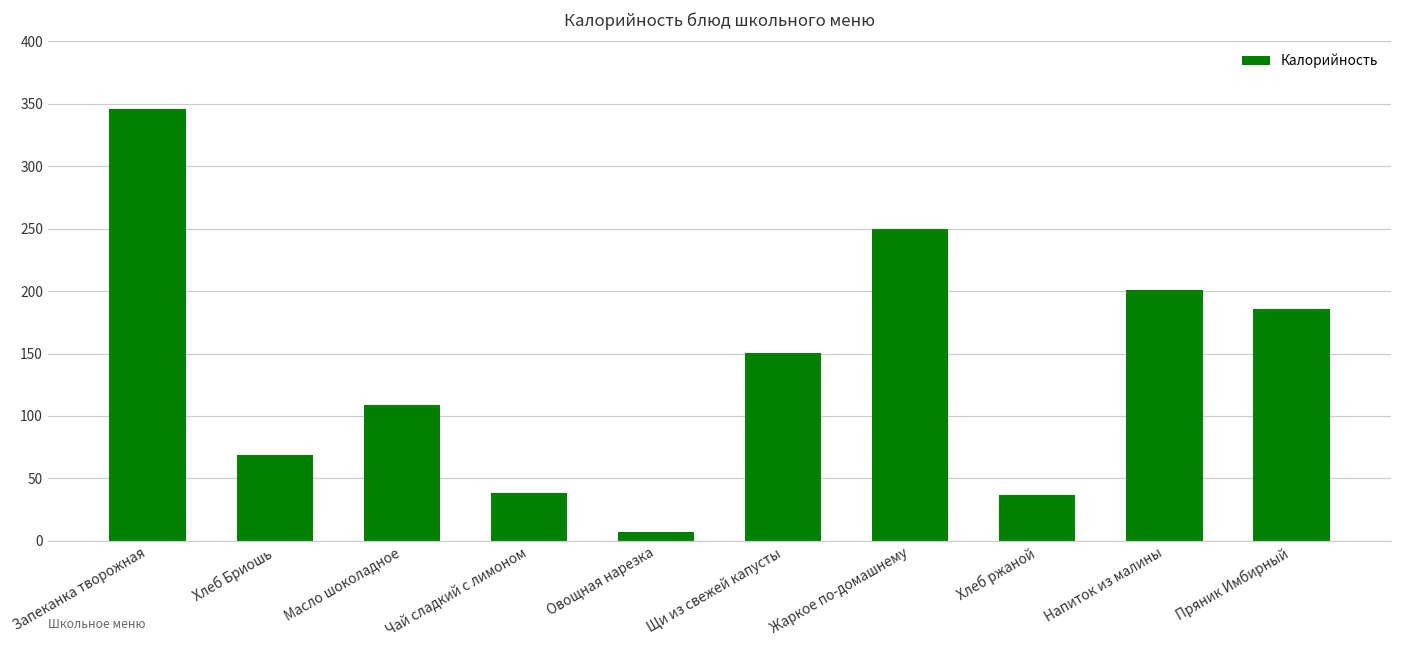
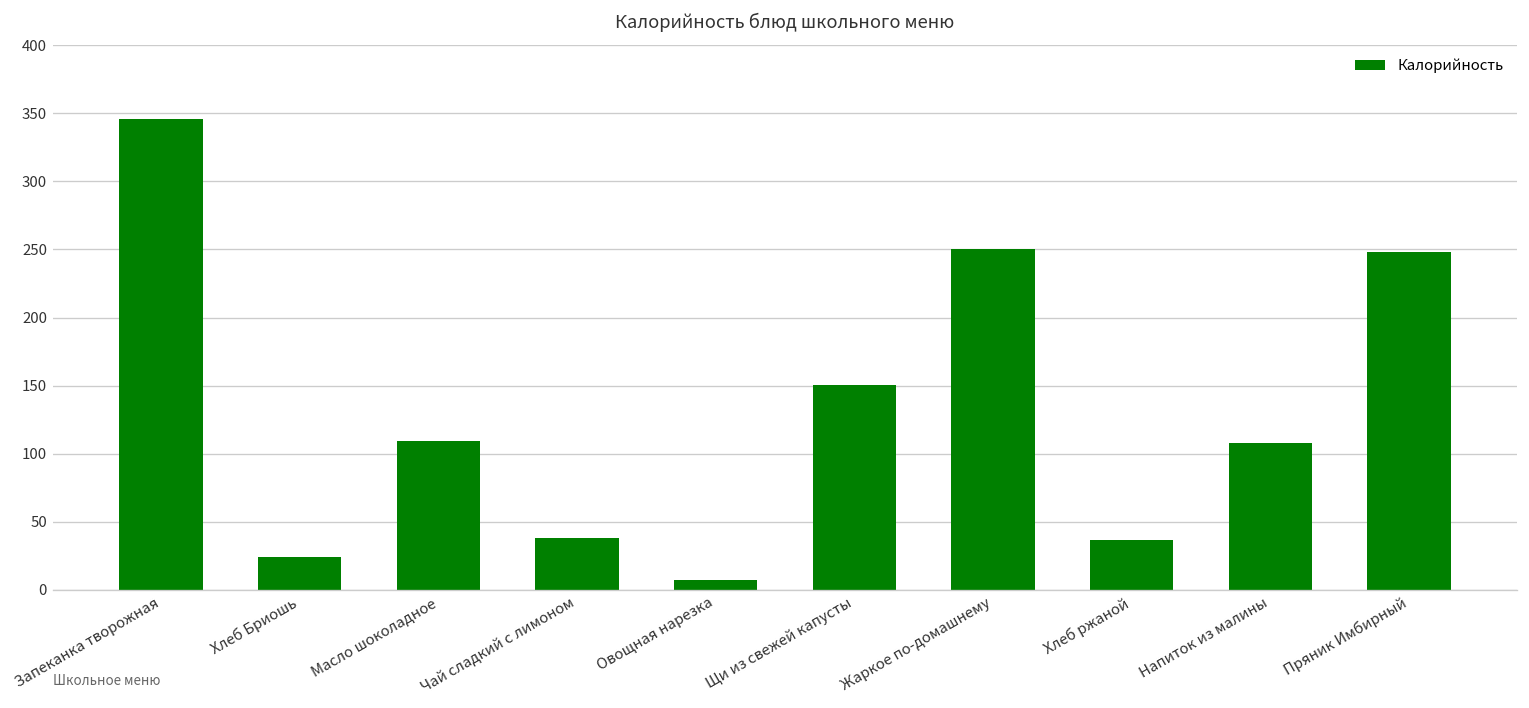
Хлеб Бриошь: 69 -> 24
Напиток из малины: 201 -> 108
Пряник Имбирный: 186 -> 248
